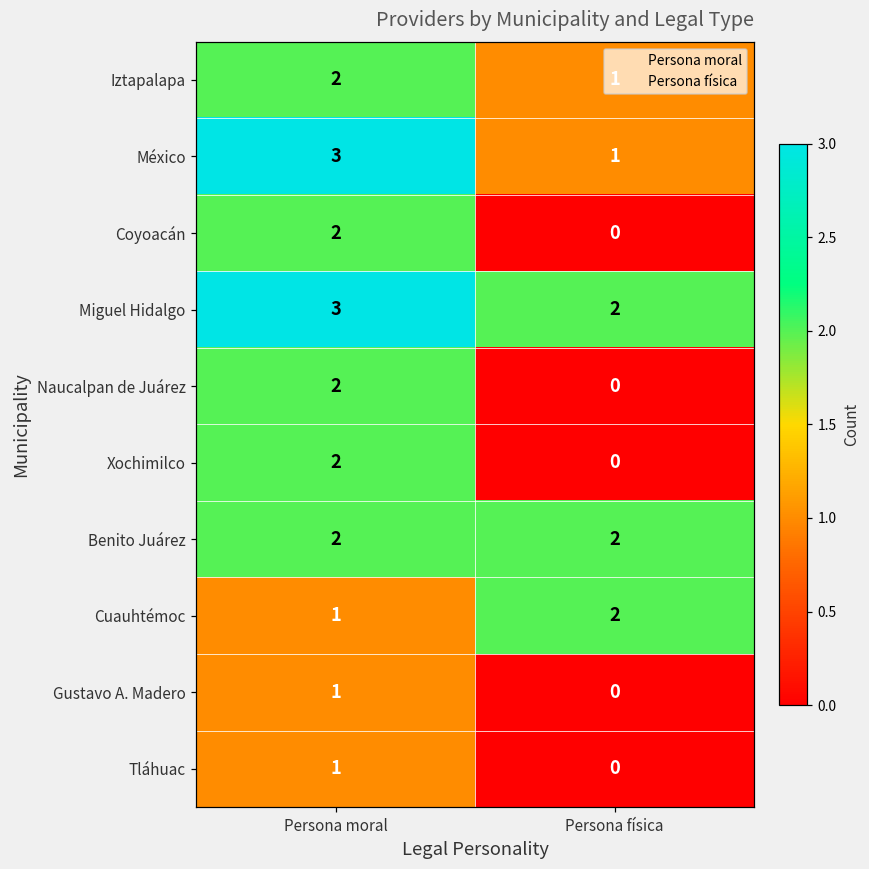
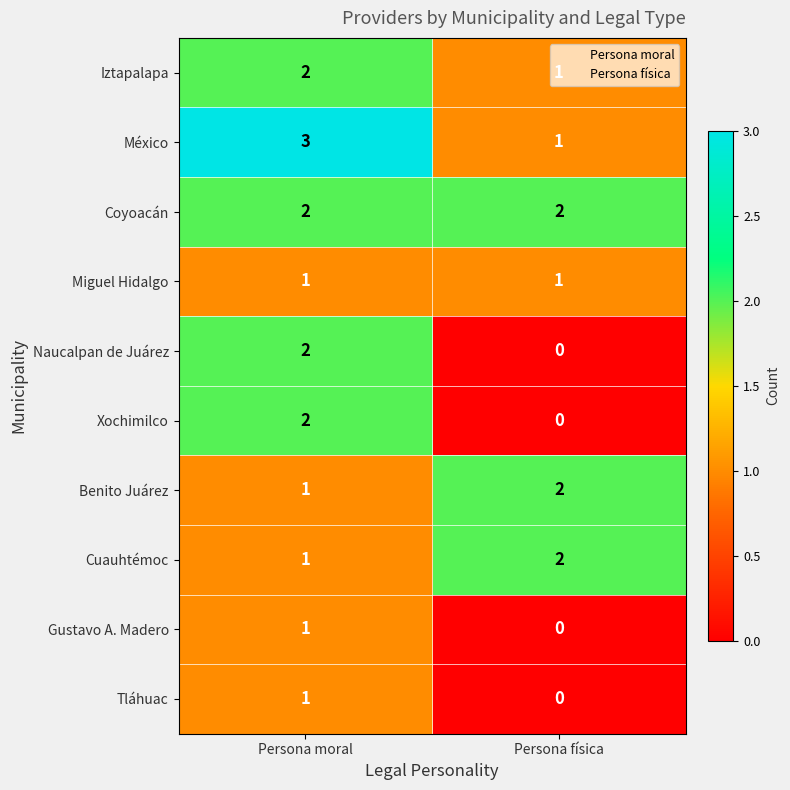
Coyoacán, Persona física: 0 -> 2
Miguel Hidalgo, Persona moral: 3 -> 1
Miguel Hidalgo, Persona física: 2 -> 1
Benito Juárez, Persona moral: 2 -> 1
